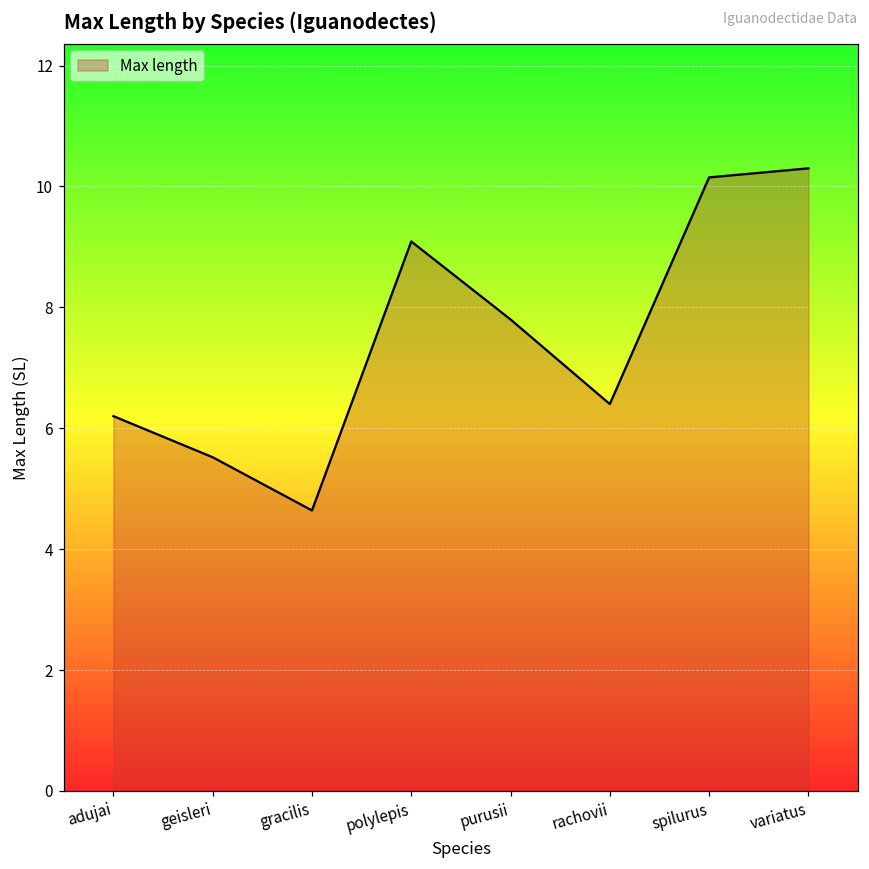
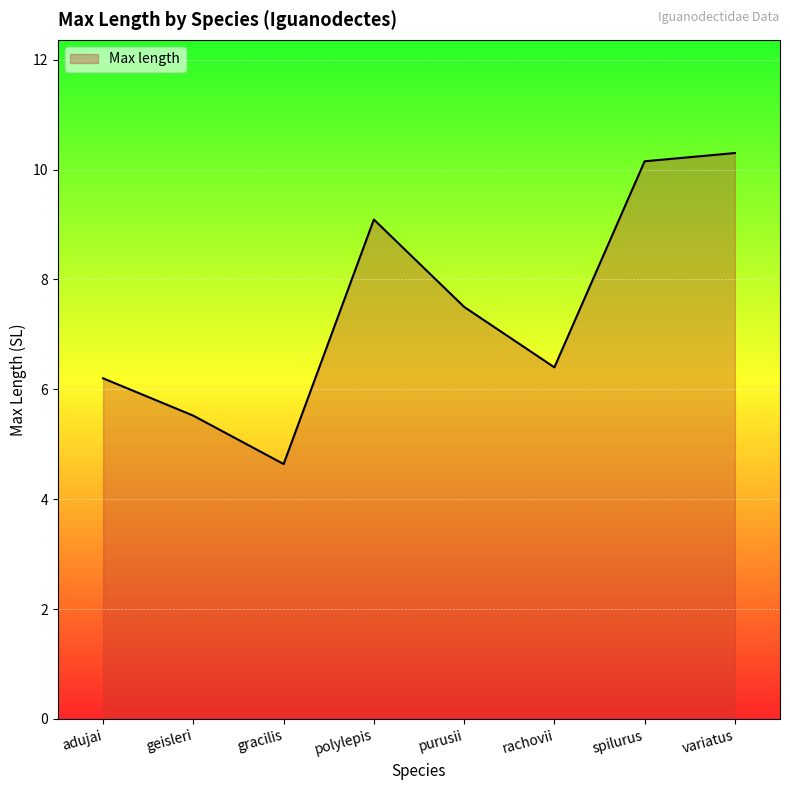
purusii: 7.8 -> 7.5
